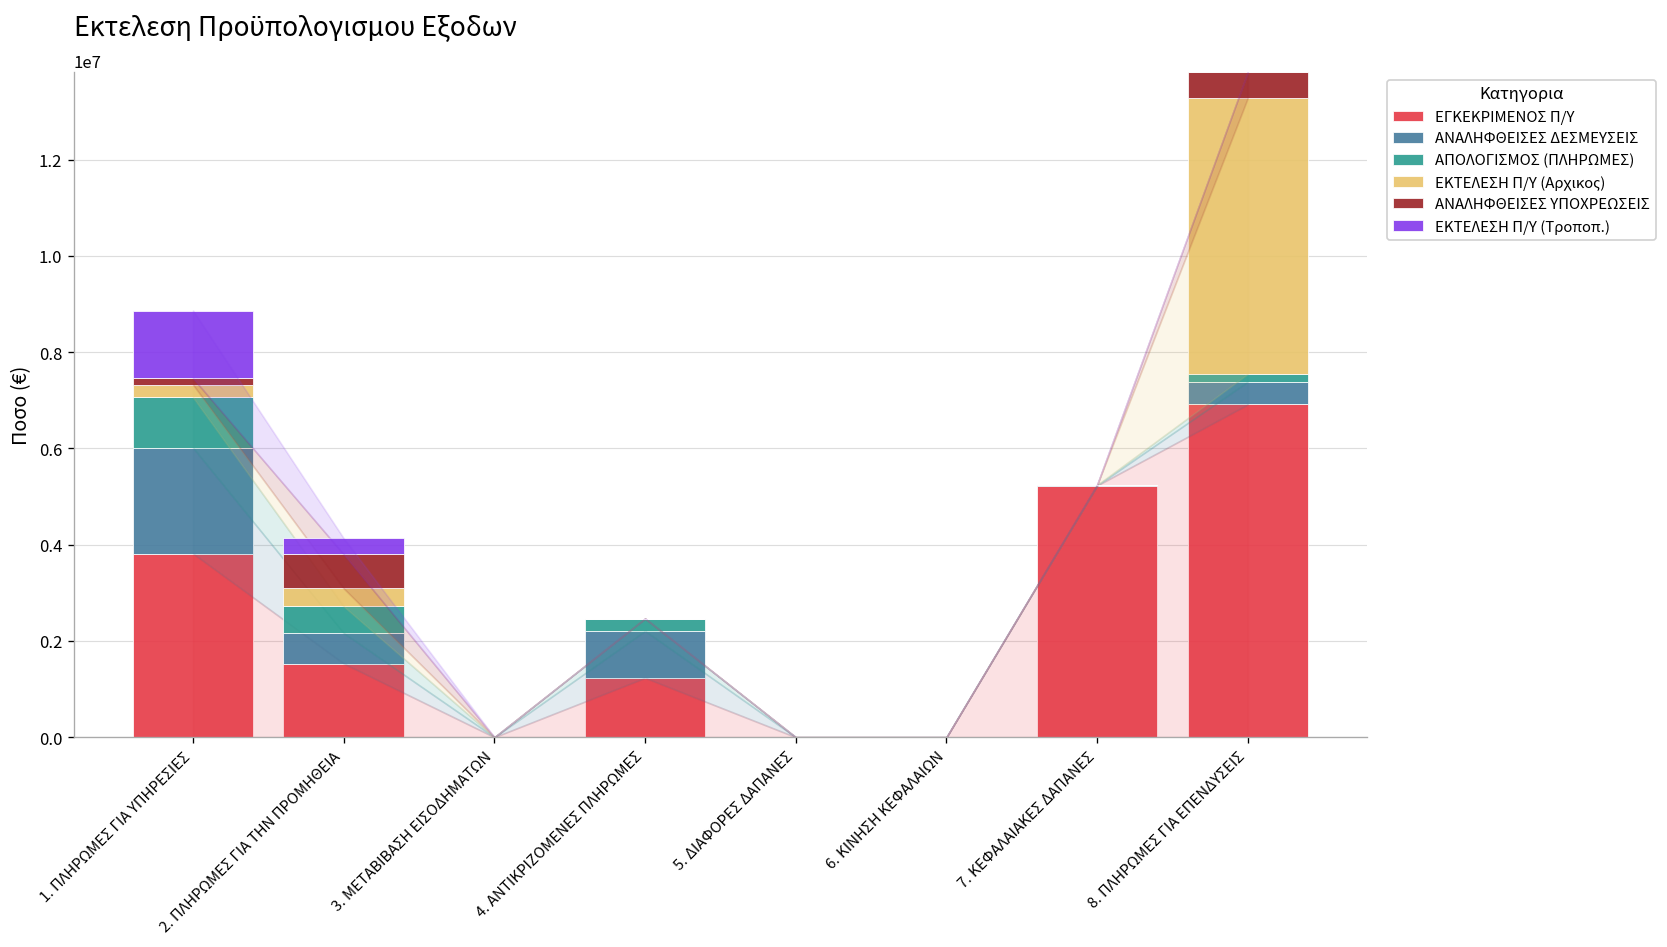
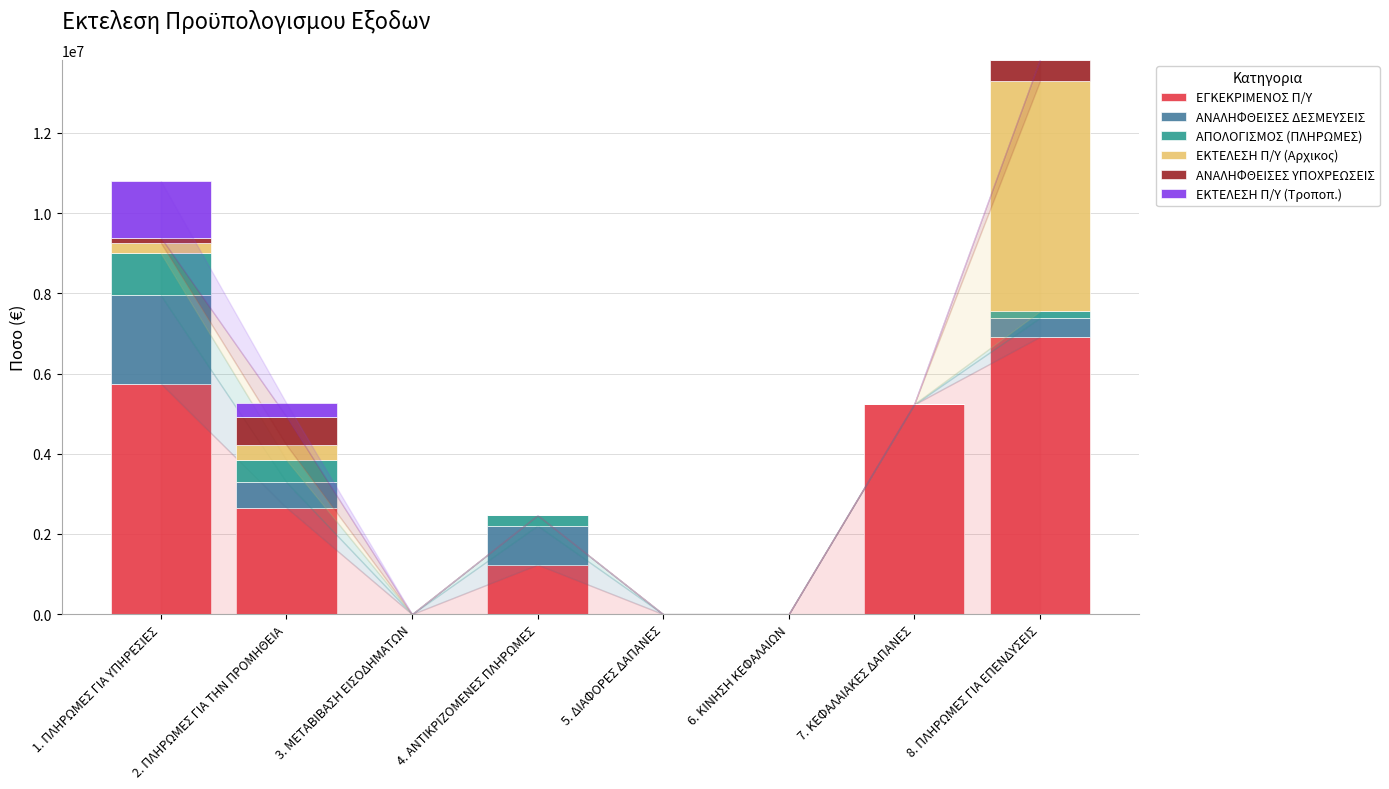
ΕΓΚΕΚΡΙΜΕΝΟΣ Π/Υ, 1. ΠΛΗΡΩΜΕΣ ΓΙΑ ΥΠΗΡΕΣΙΕΣ: 3800000 -> 5700000
ΕΓΚΕΚΡΙΜΕΝΟΣ Π/Υ, 2. ΠΛΗΡΩΜΕΣ ΓΙΑ ΤΗΝ ΠΡΟΜΗΘΕΙΑ: 1500000 -> 2700000
